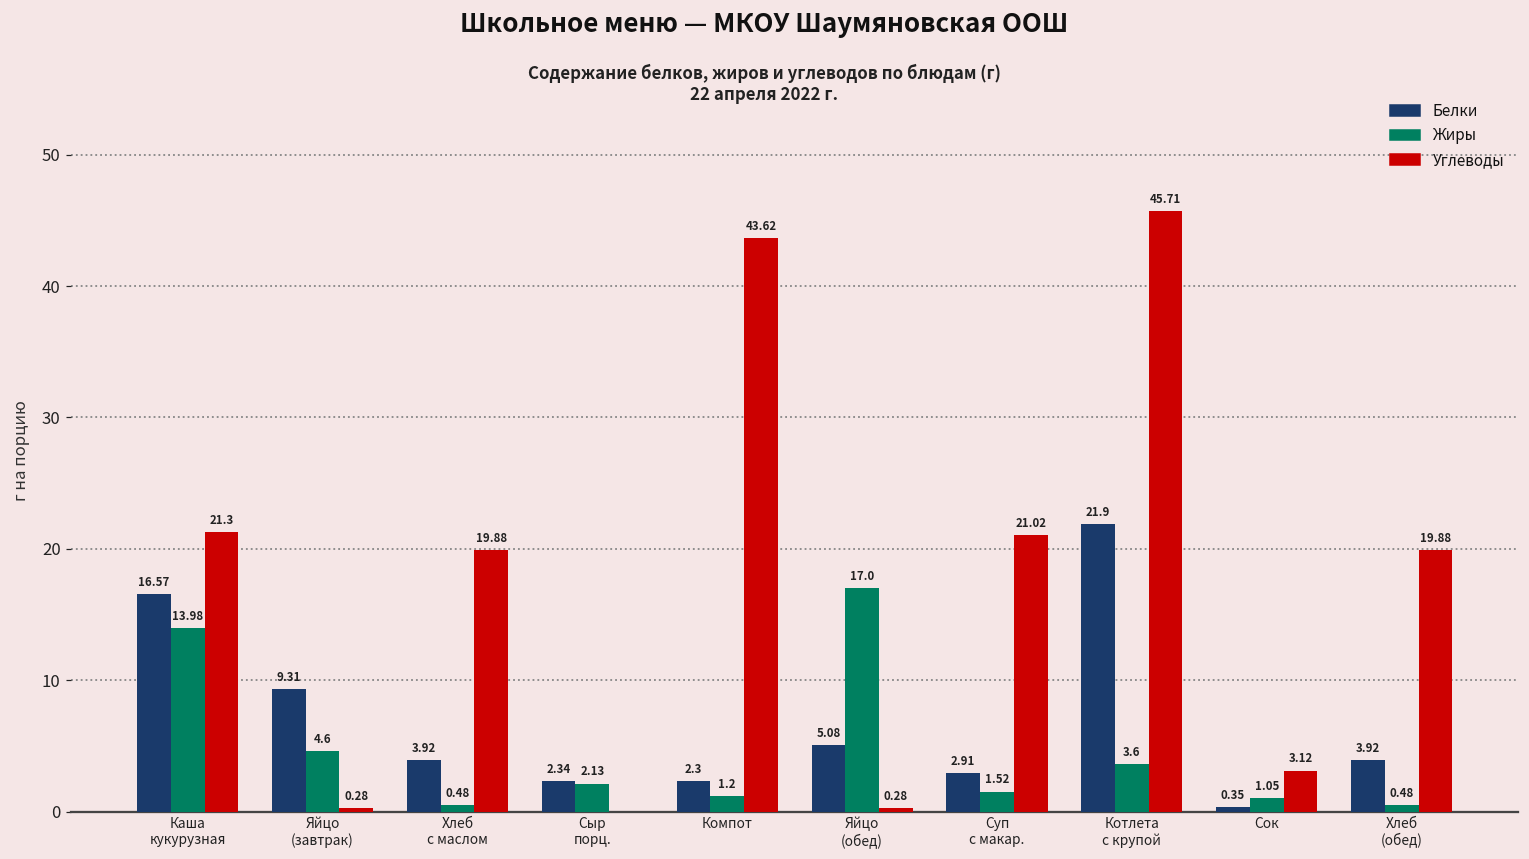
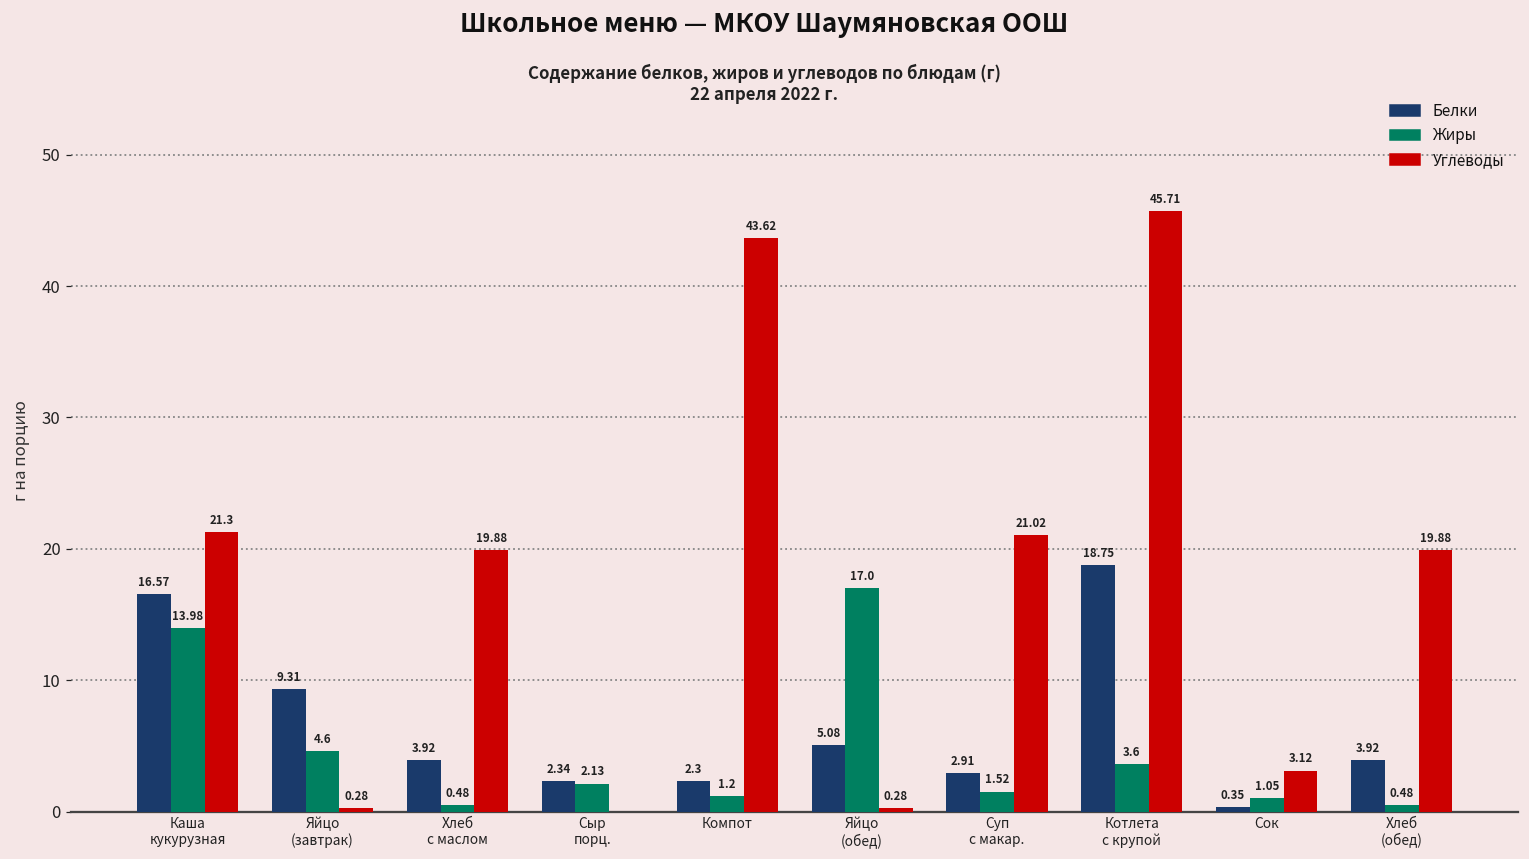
Белки, Котлета с крупой: 21.9 -> 18.75
